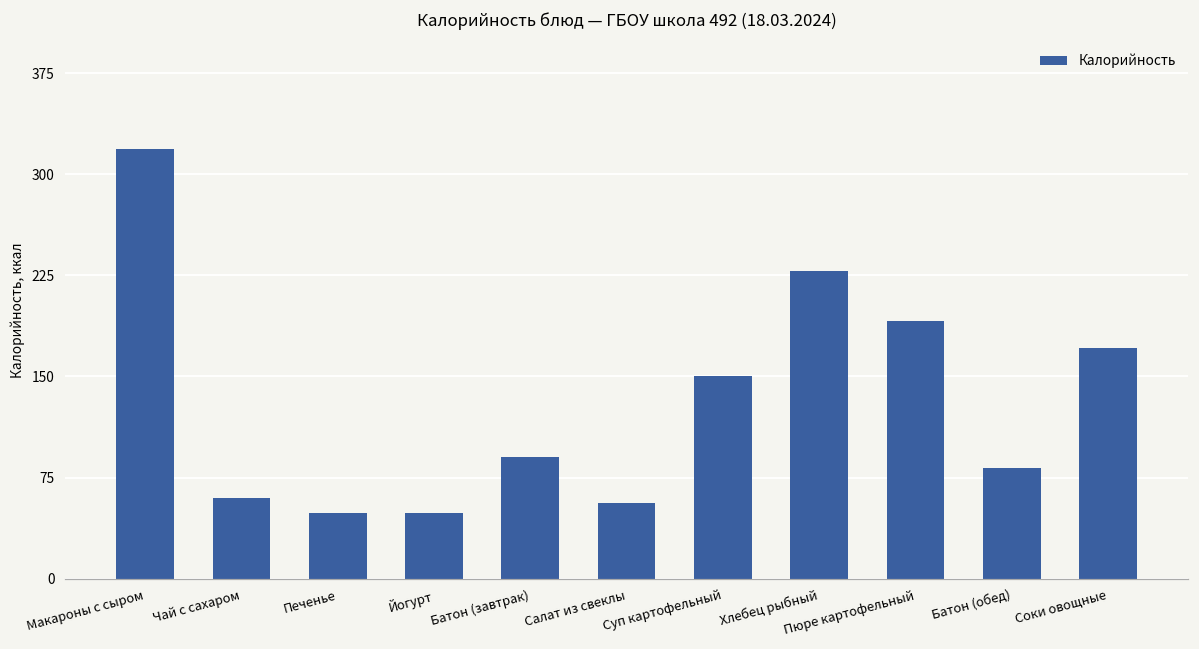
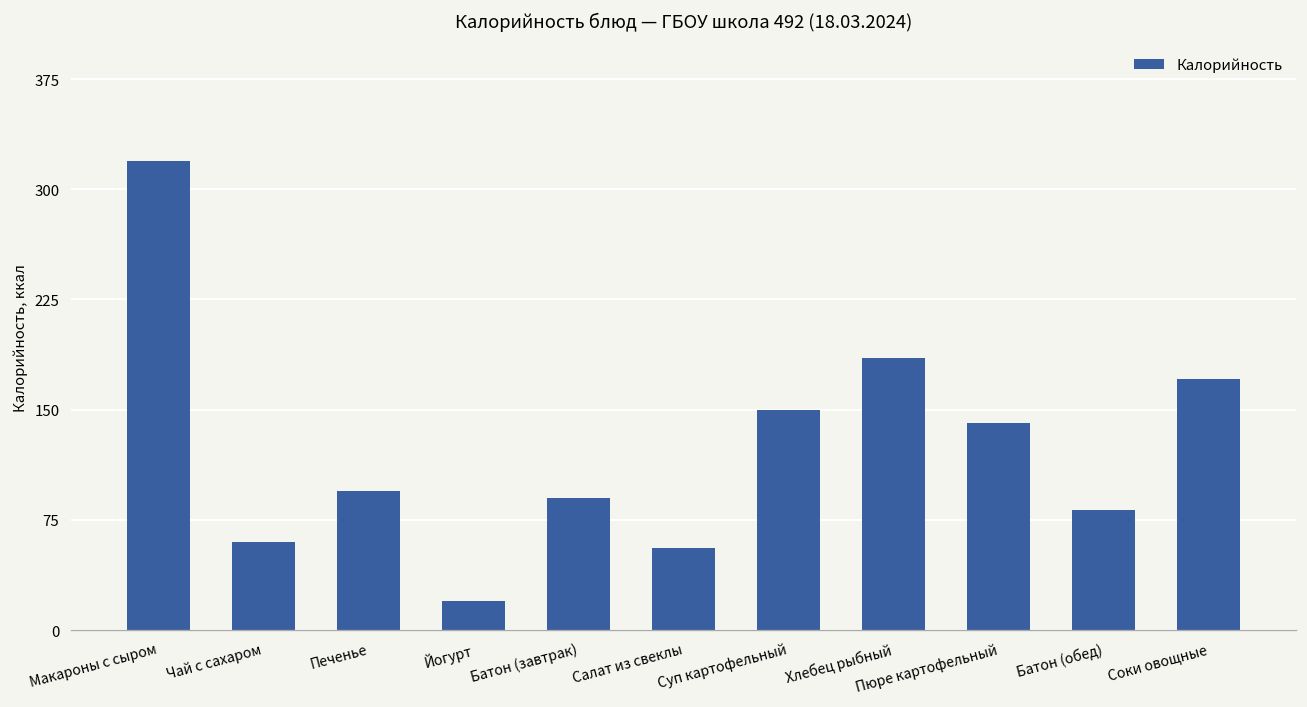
Печенье: 49 -> 95
Йогурт: 49 -> 20
Хлебец рыбный: 228 -> 185
Пюре картофельный: 191 -> 141
